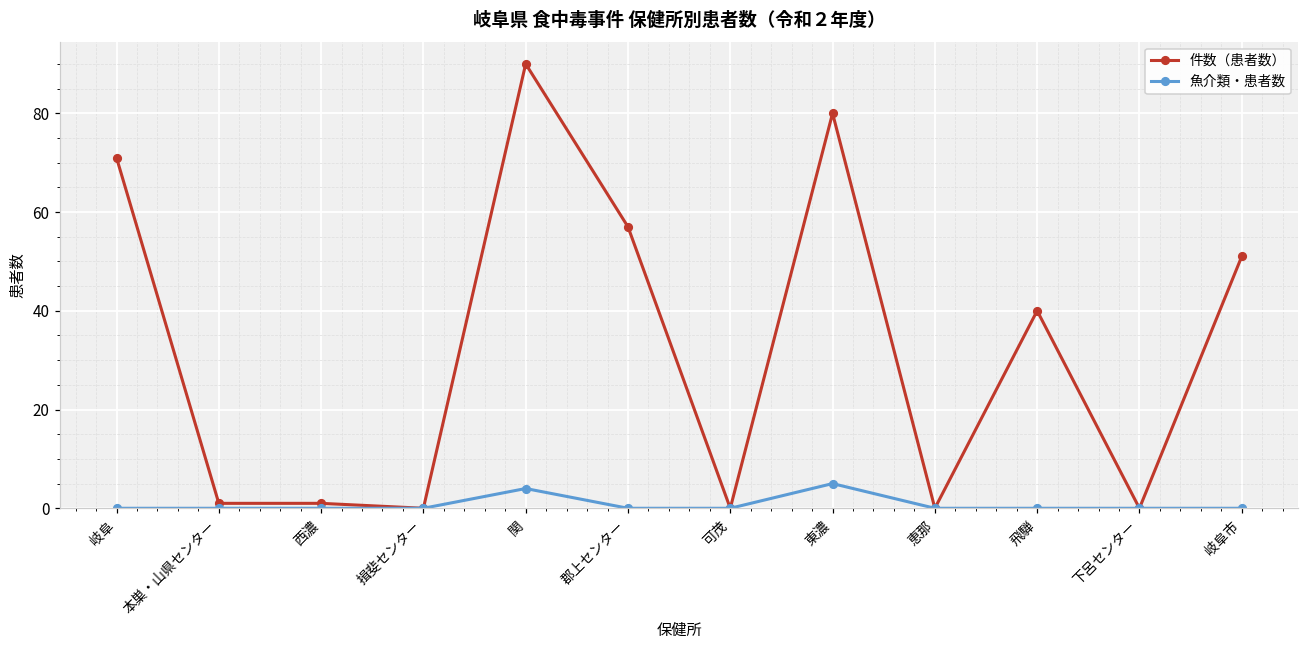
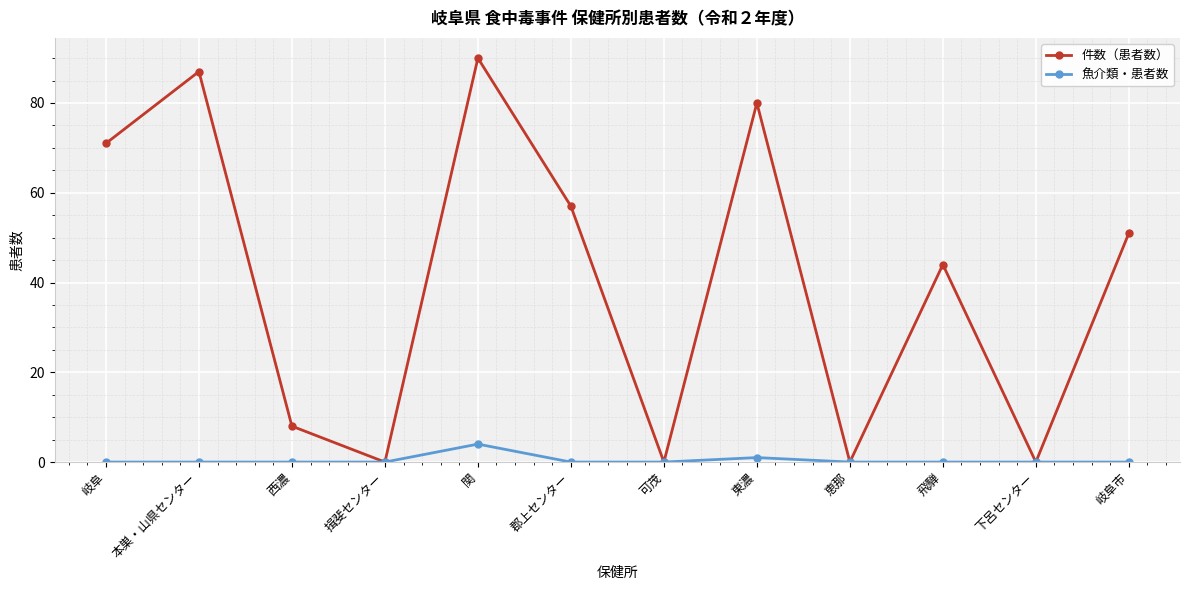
件数（患者数）, 本巣・山県センター: 1 -> 87
件数（患者数）, 西濃: 1 -> 8
魚介類・患者数, 東濃: 5 -> 1
件数（患者数）, 飛騨: 40 -> 44
